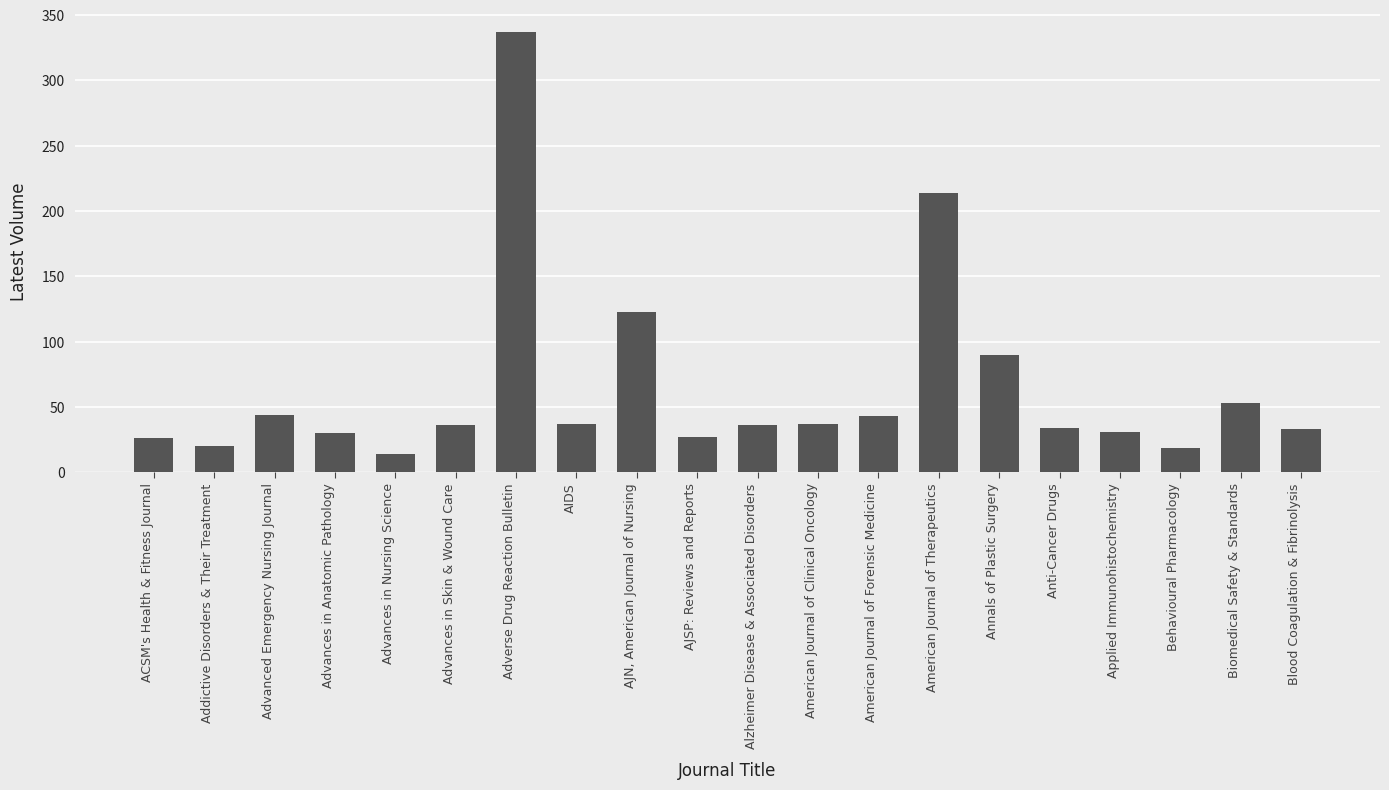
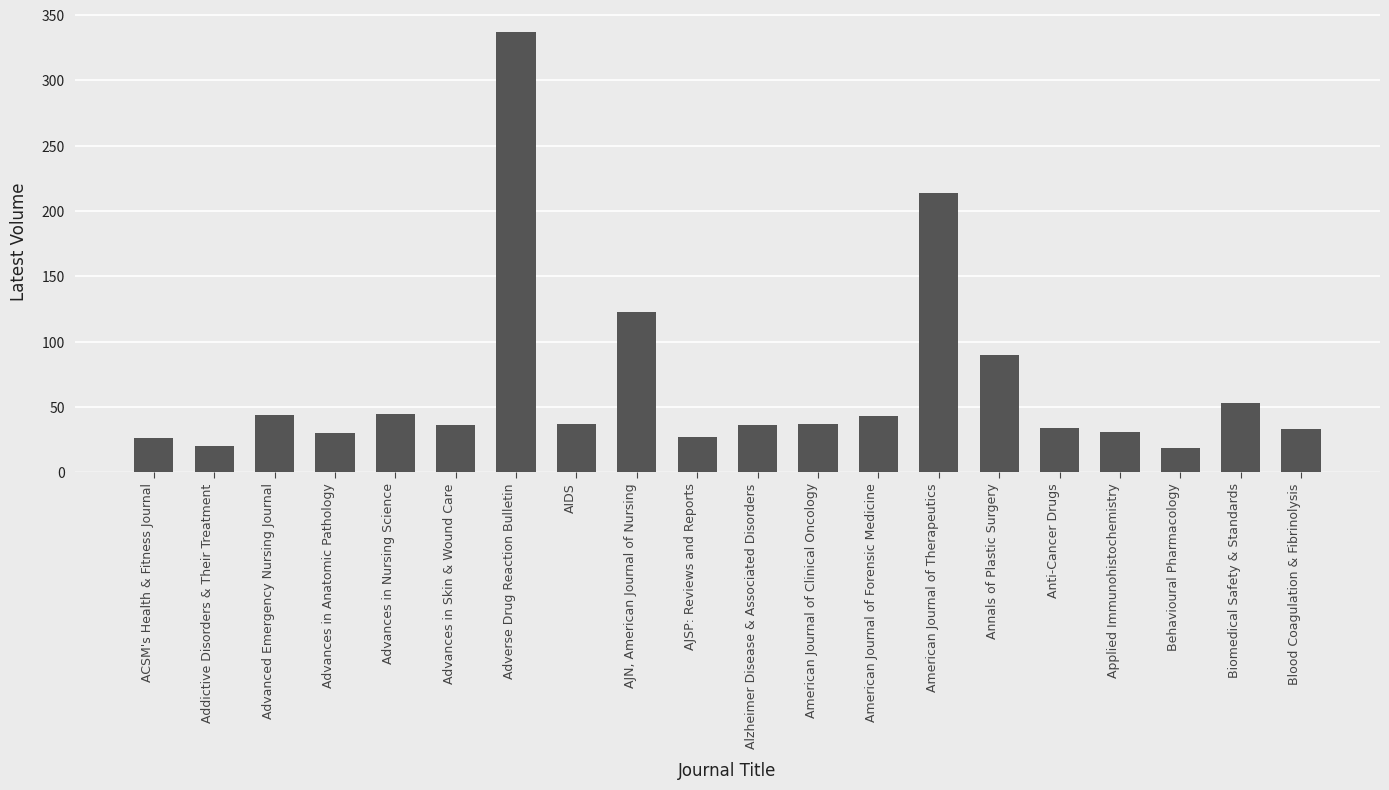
Advances in Nursing Science: 14 -> 45
